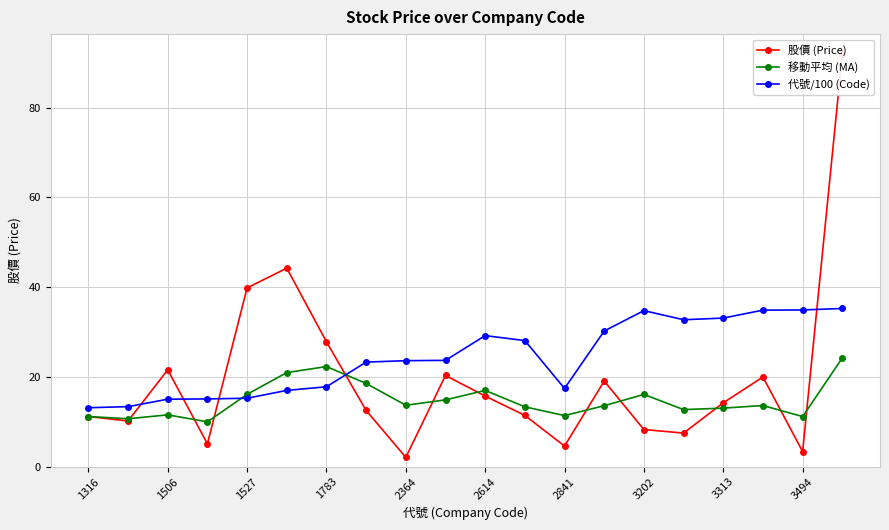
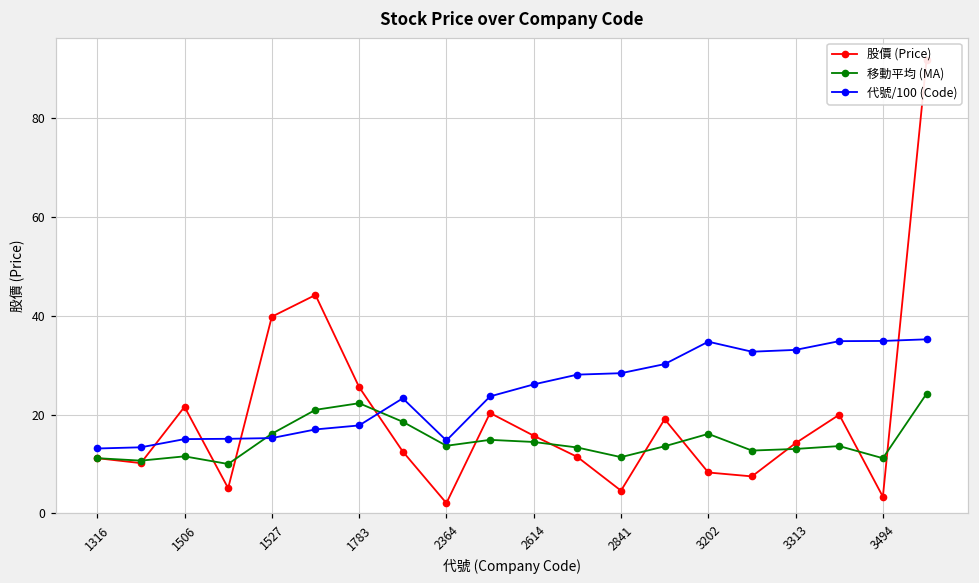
股價 (Price), 1783: 28 -> 26
代號/100 (Code), 2364: 24 -> 15
移動平均 (MA), 2614: 17 -> 14
代號/100 (Code), 2614: 29 -> 26
代號/100 (Code), 2841: 17 -> 28
